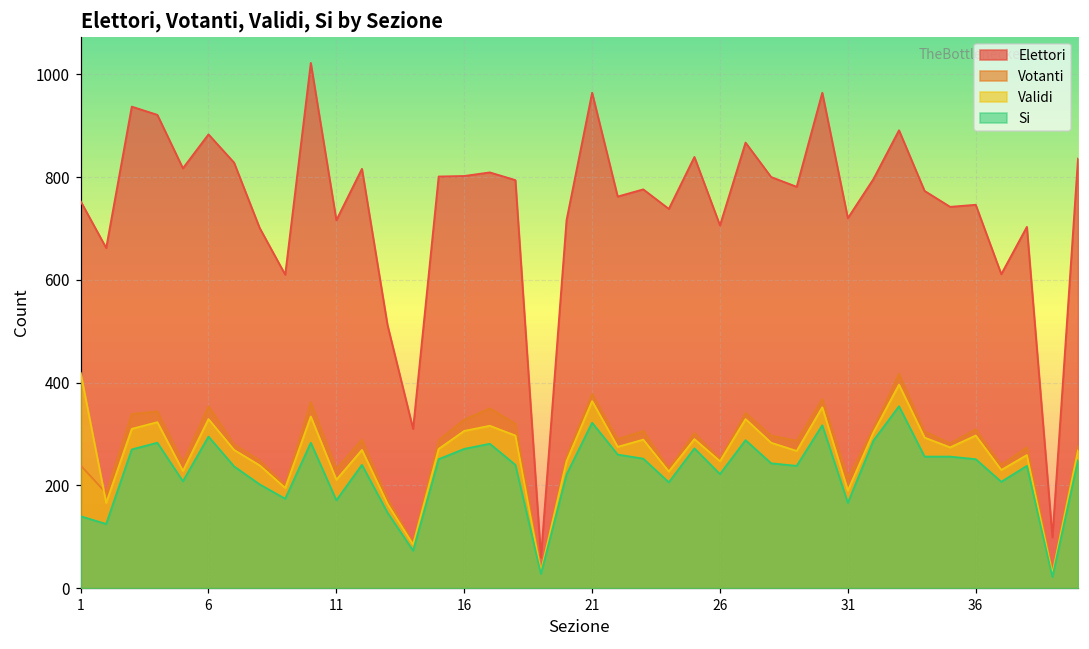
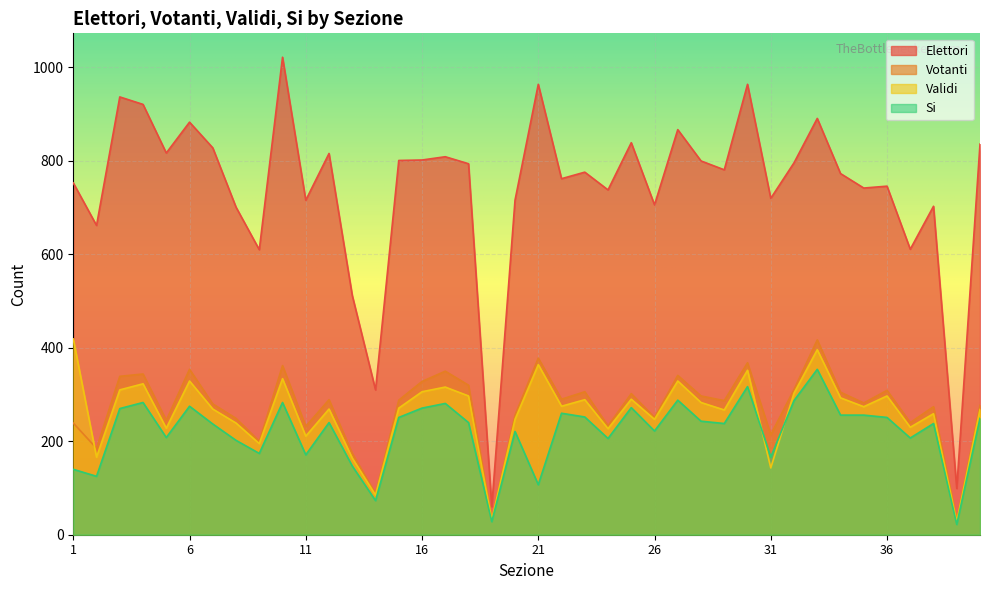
Si, 6: 300 -> 280
Si, 21: 320 -> 110
Validi, 31: 190 -> 140
